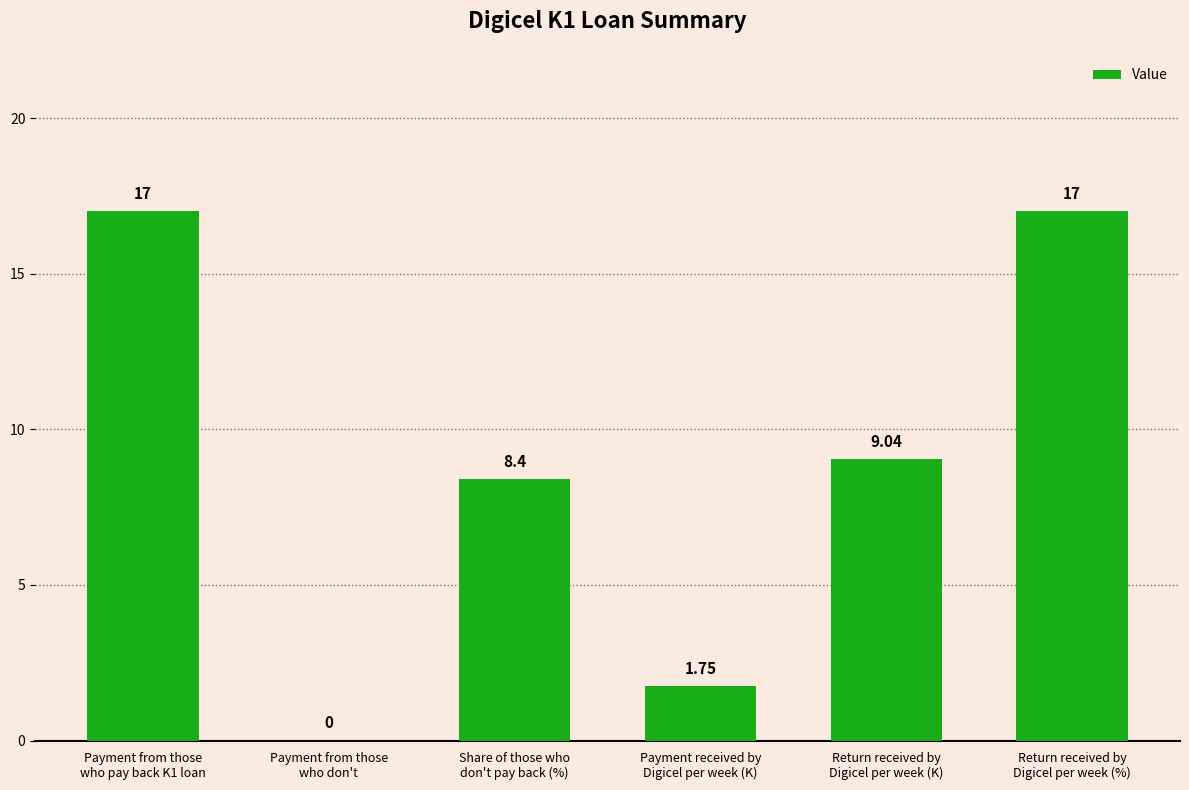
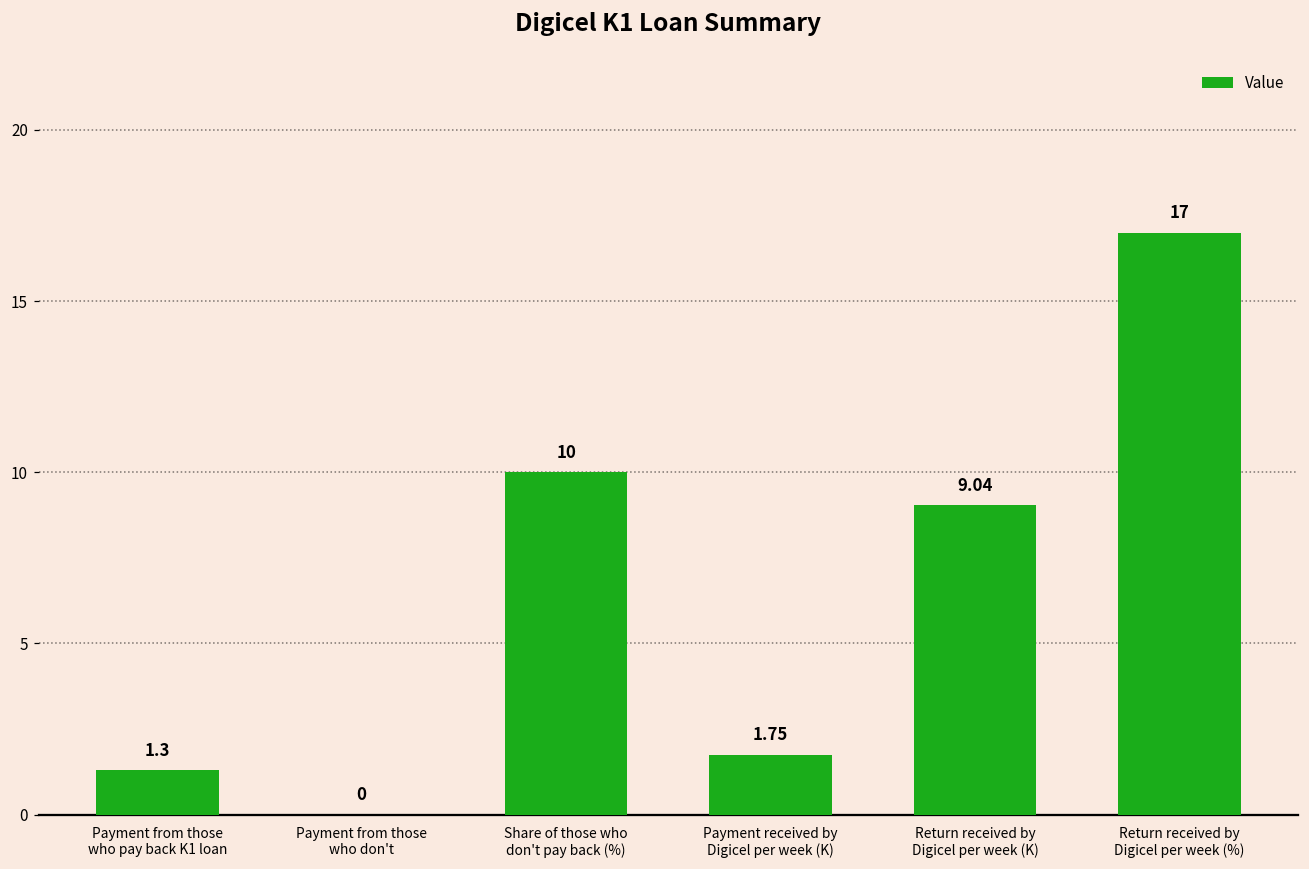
Payment from those who pay back K1 loan: 17 -> 1.3
Share of those who don't pay back (%): 8.4 -> 10
